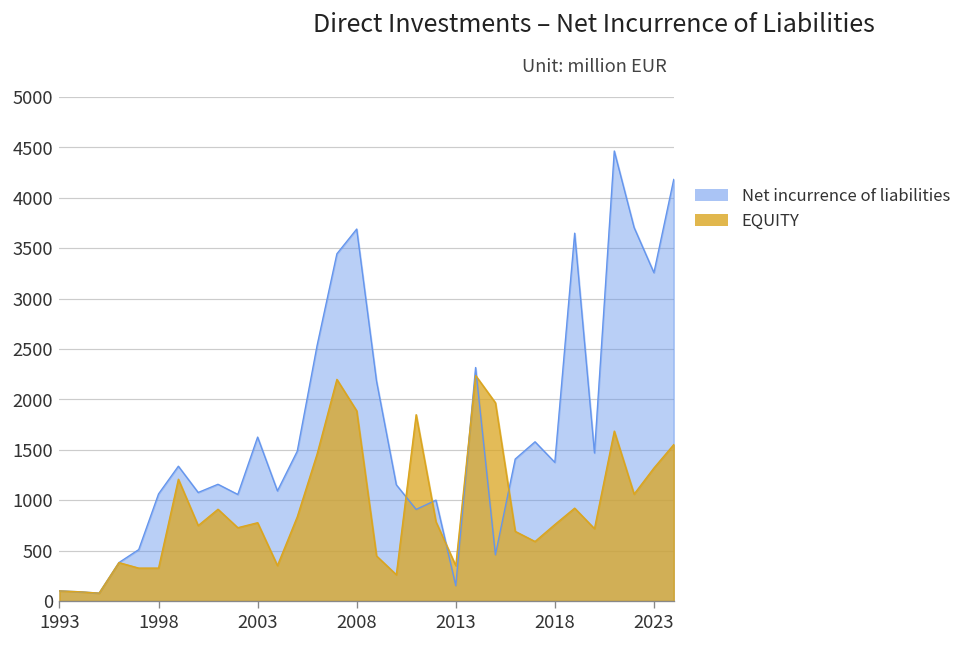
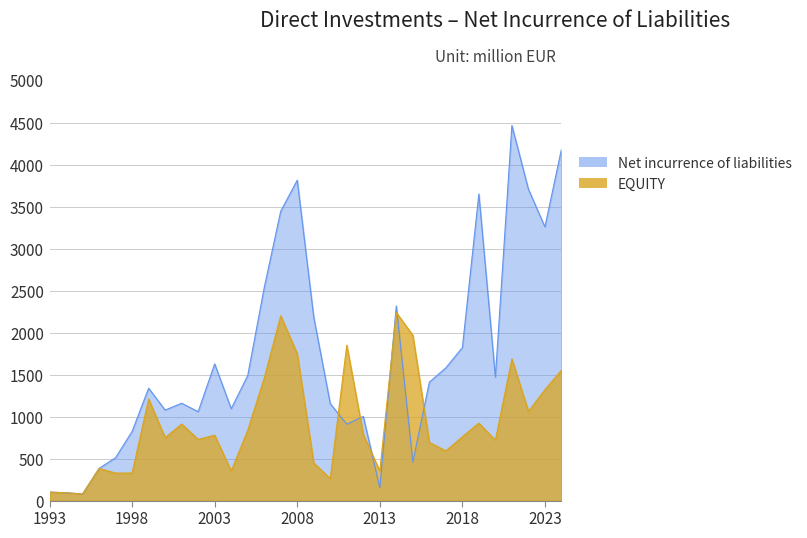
Net incurrence of liabilities, 1998: 1100 -> 800
Net incurrence of liabilities, 2008: 3700 -> 3800
EQUITY, 2008: 1900 -> 1700
Net incurrence of liabilities, 2018: 1400 -> 1800
